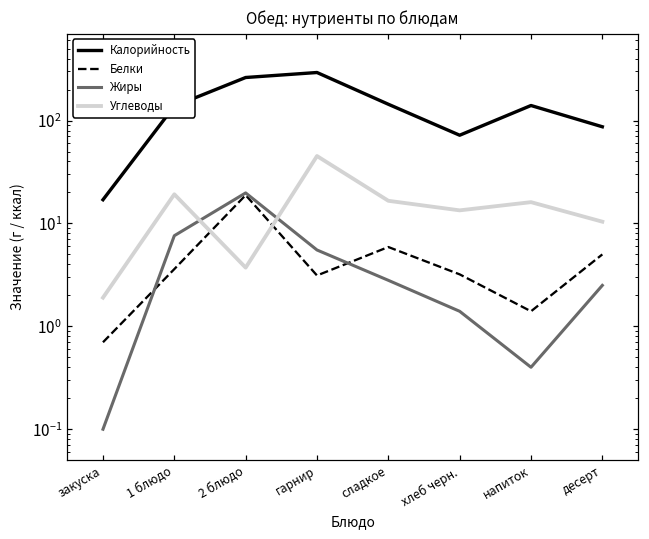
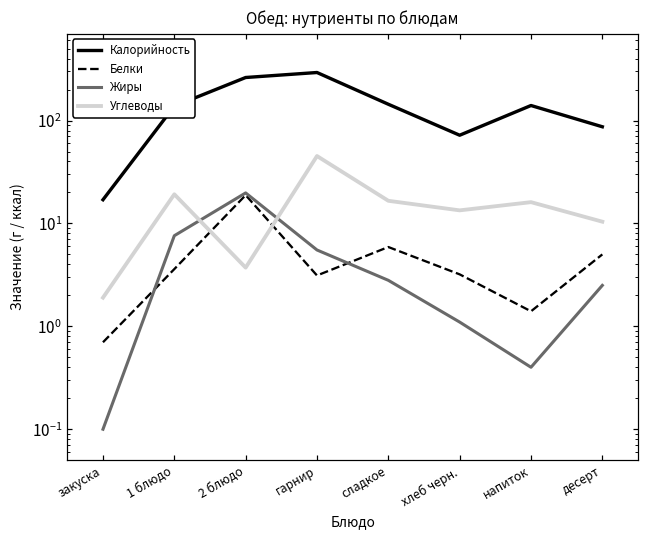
Жиры, хлеб черн.: 1.4 -> 1.1
